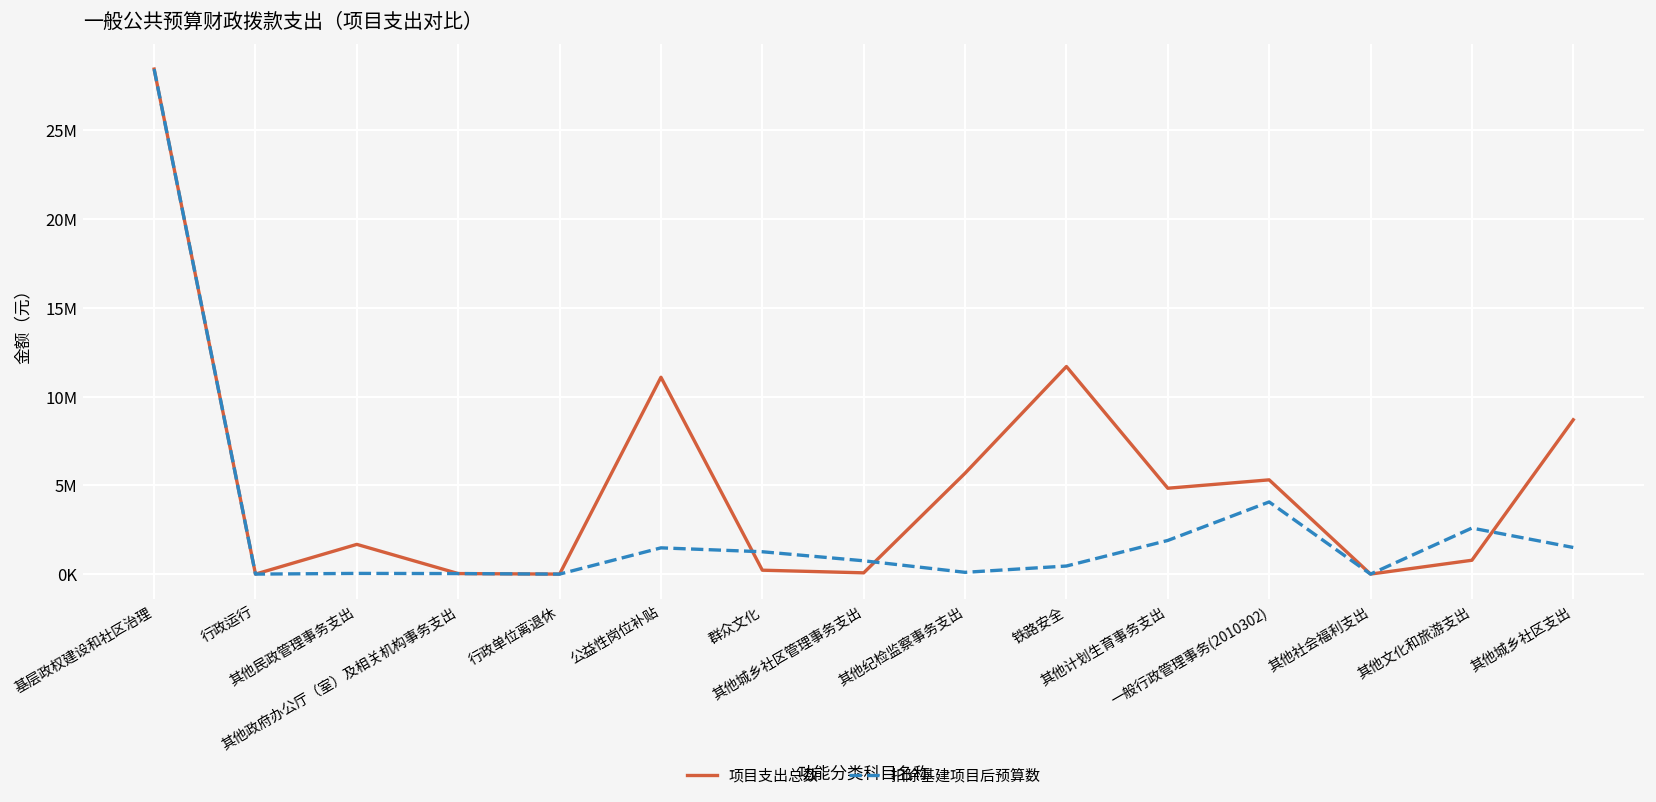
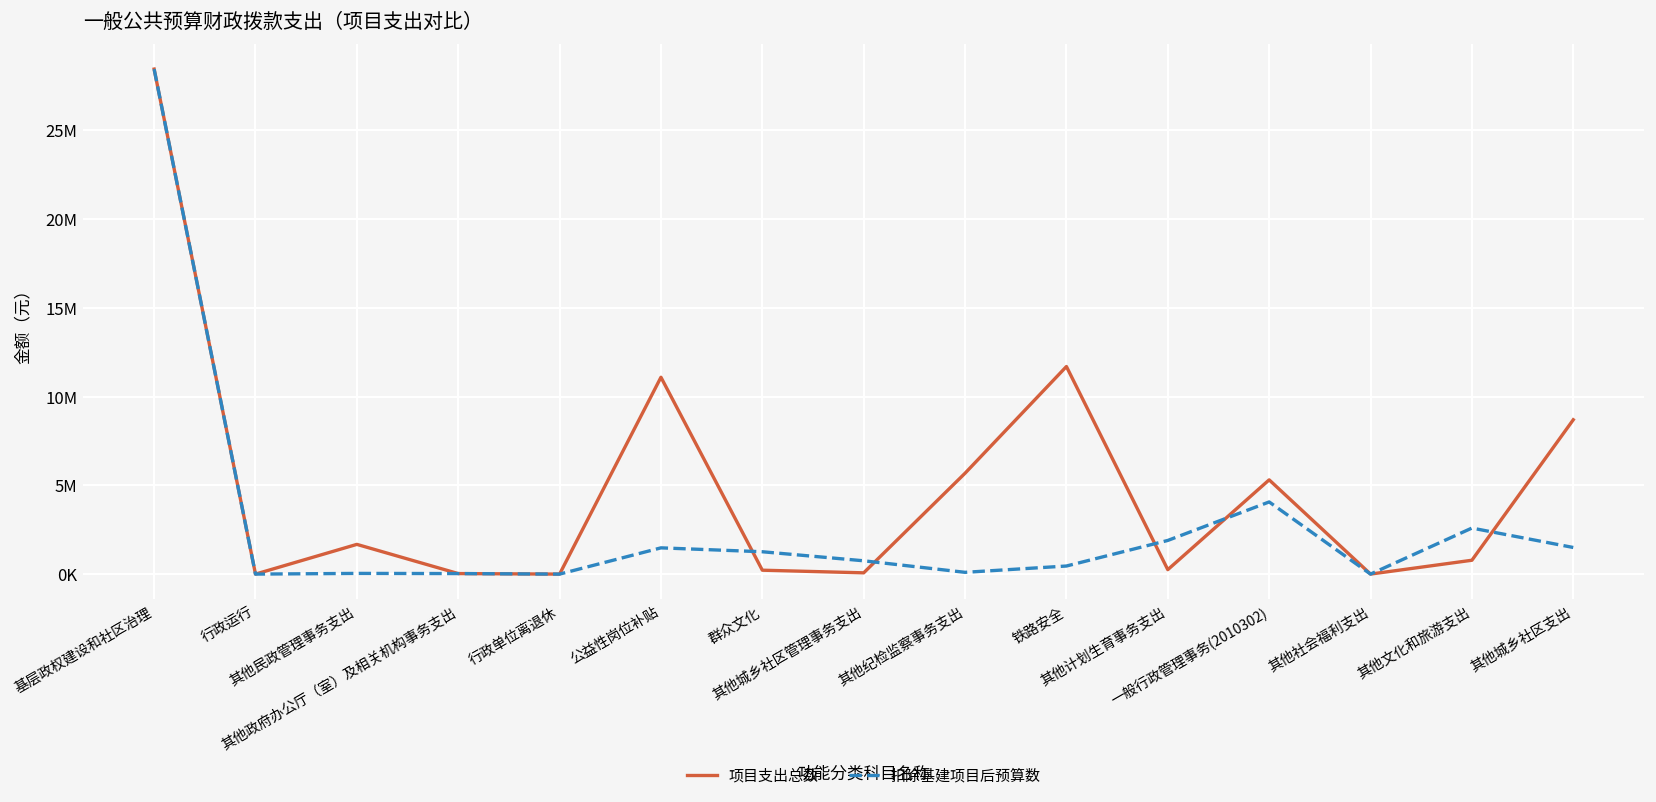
项目支出总数, 其他计划生育事务支出: 4800000 -> 300000
